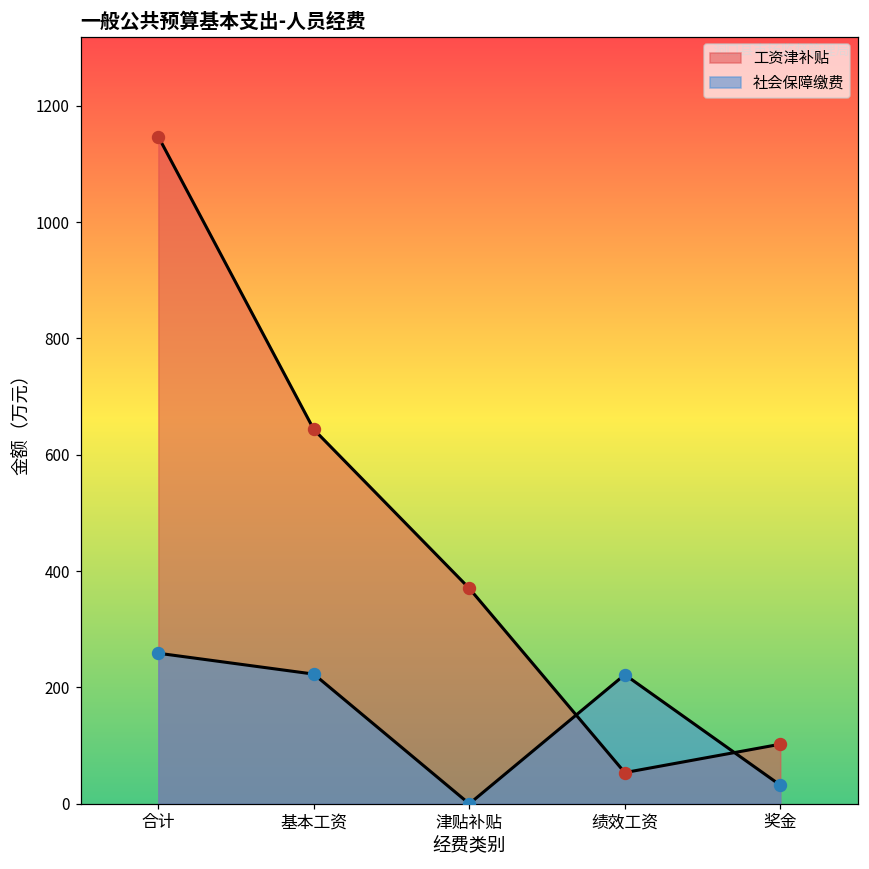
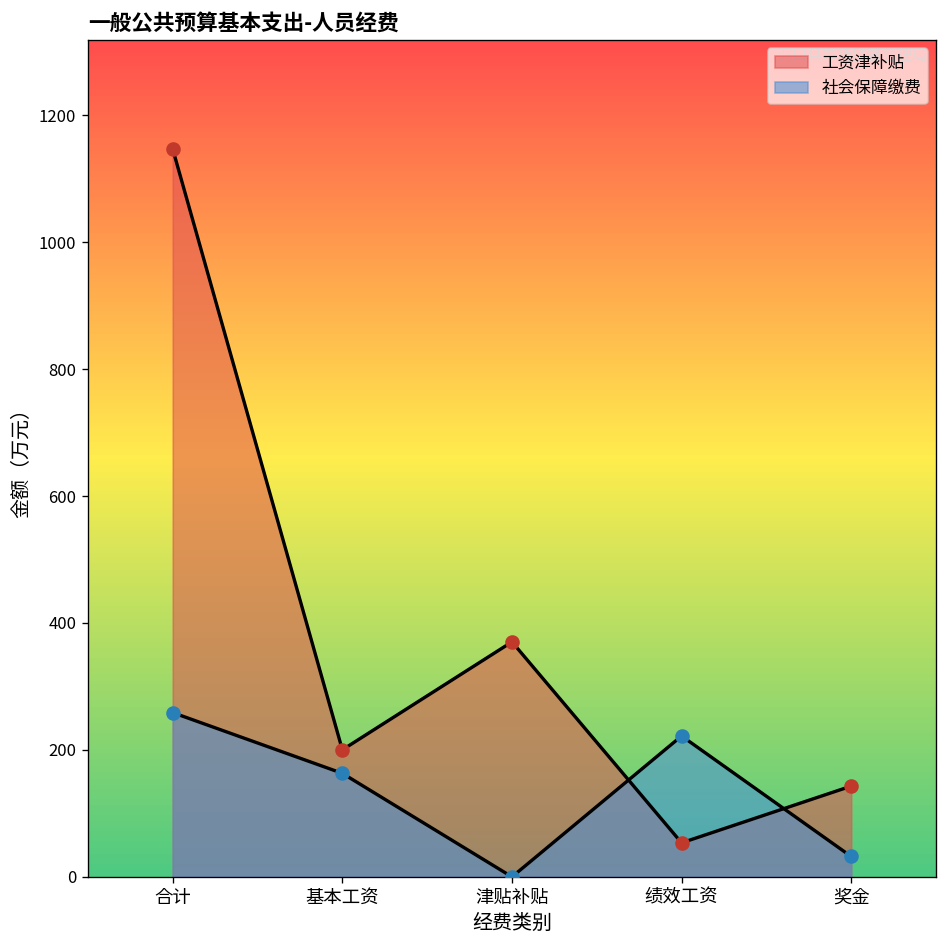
工资津补贴, 基本工资: 640 -> 200
社会保障缴费, 基本工资: 220 -> 160
工资津补贴, 奖金: 100 -> 140
